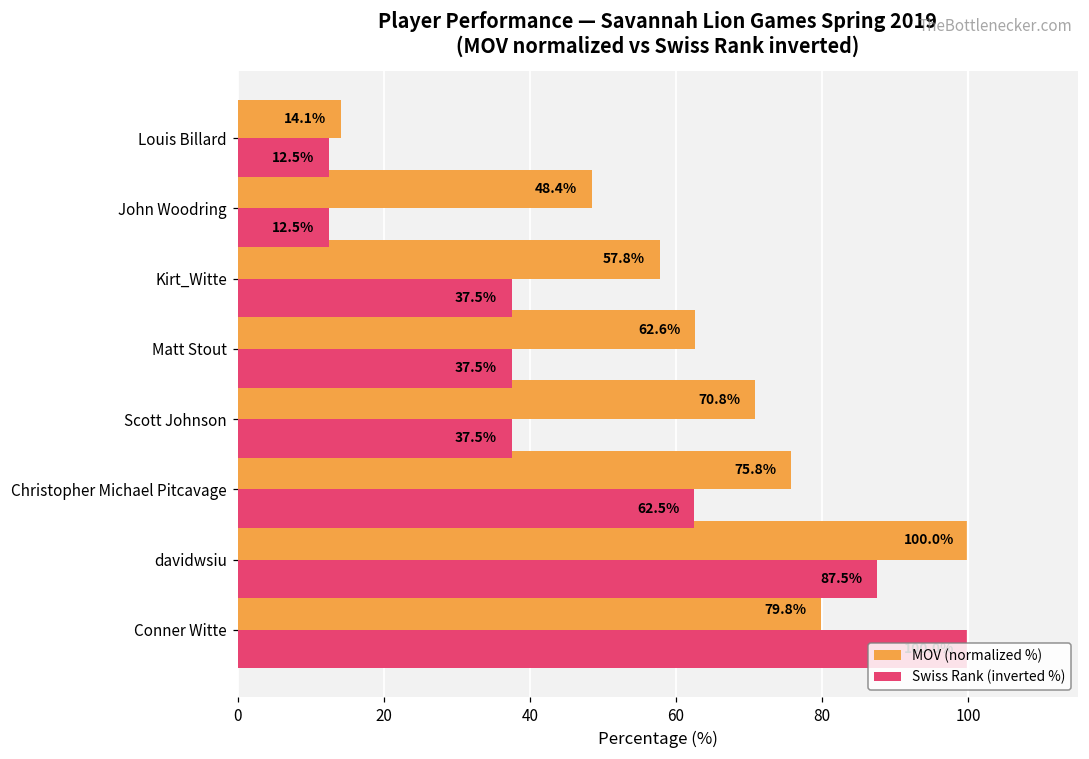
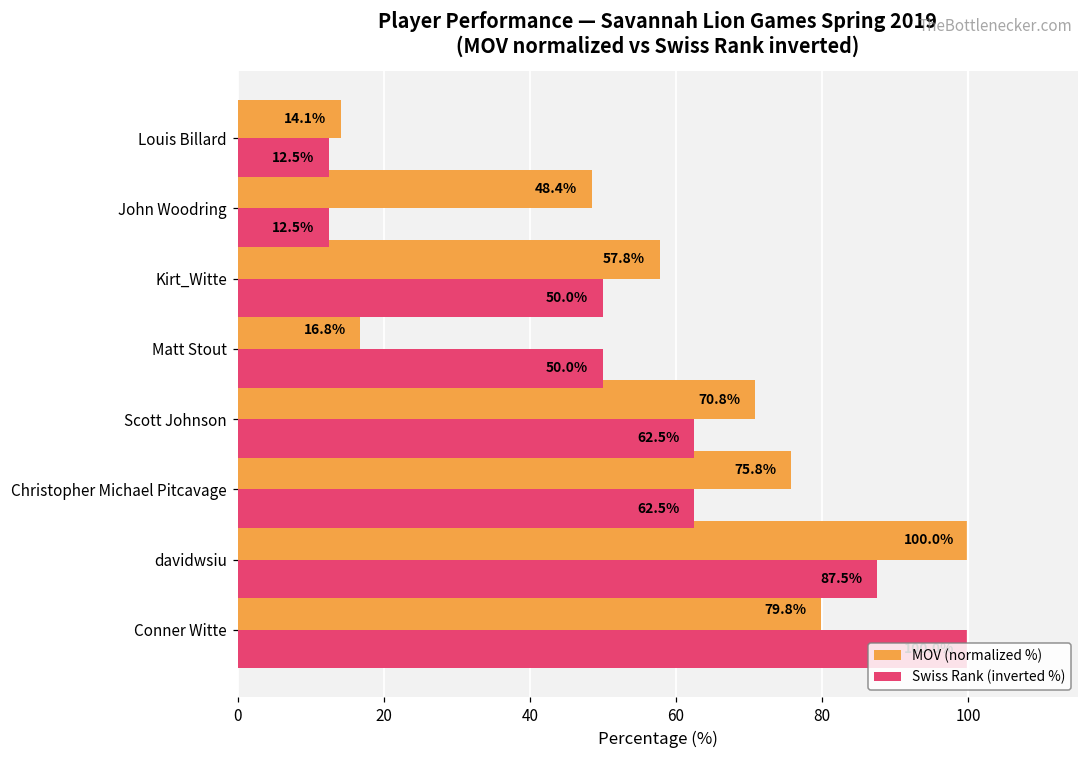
Swiss Rank (inverted %), Kirt_Witte: 37.5% -> 50.0%
MOV (normalized %), Matt Stout: 62.6% -> 16.8%
Swiss Rank (inverted %), Matt Stout: 37.5% -> 50.0%
Swiss Rank (inverted %), Scott Johnson: 37.5% -> 62.5%
